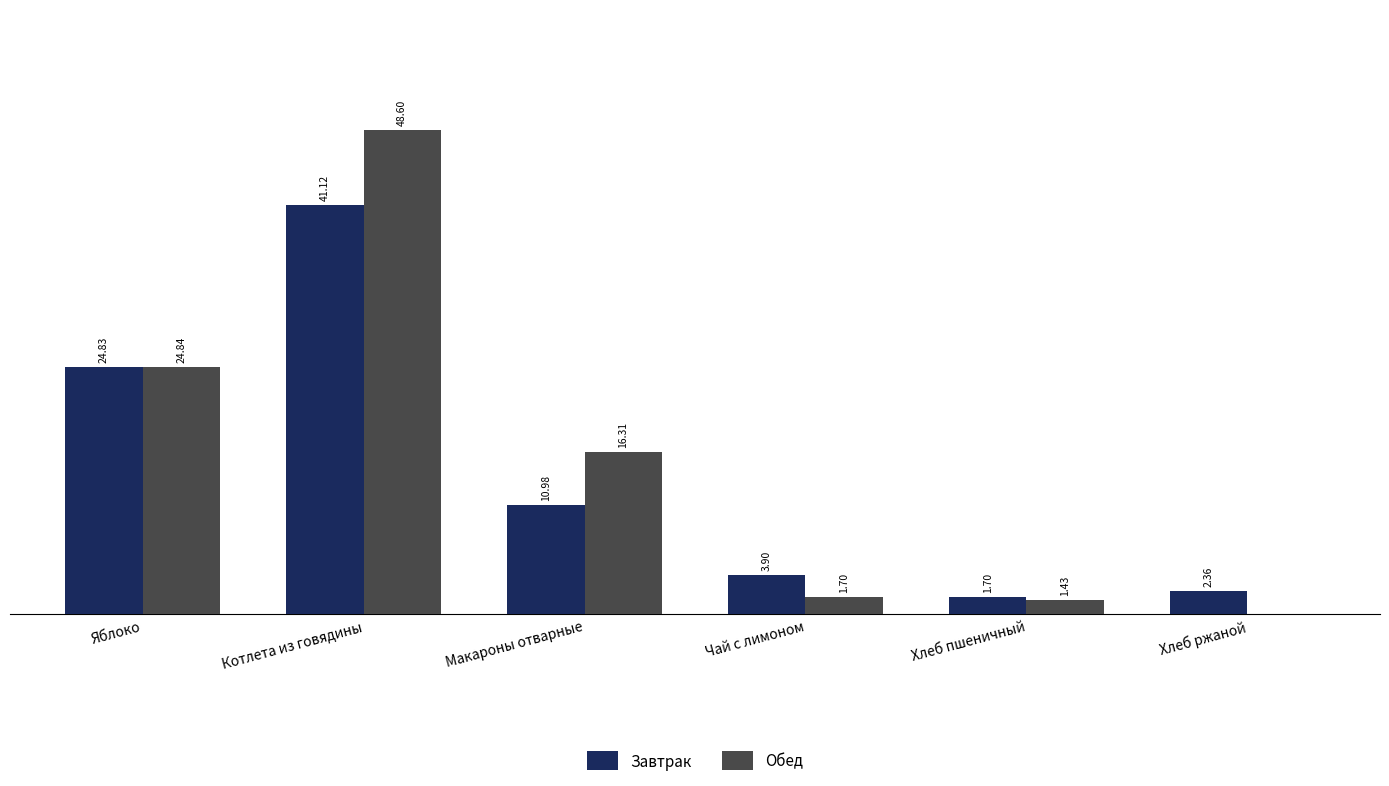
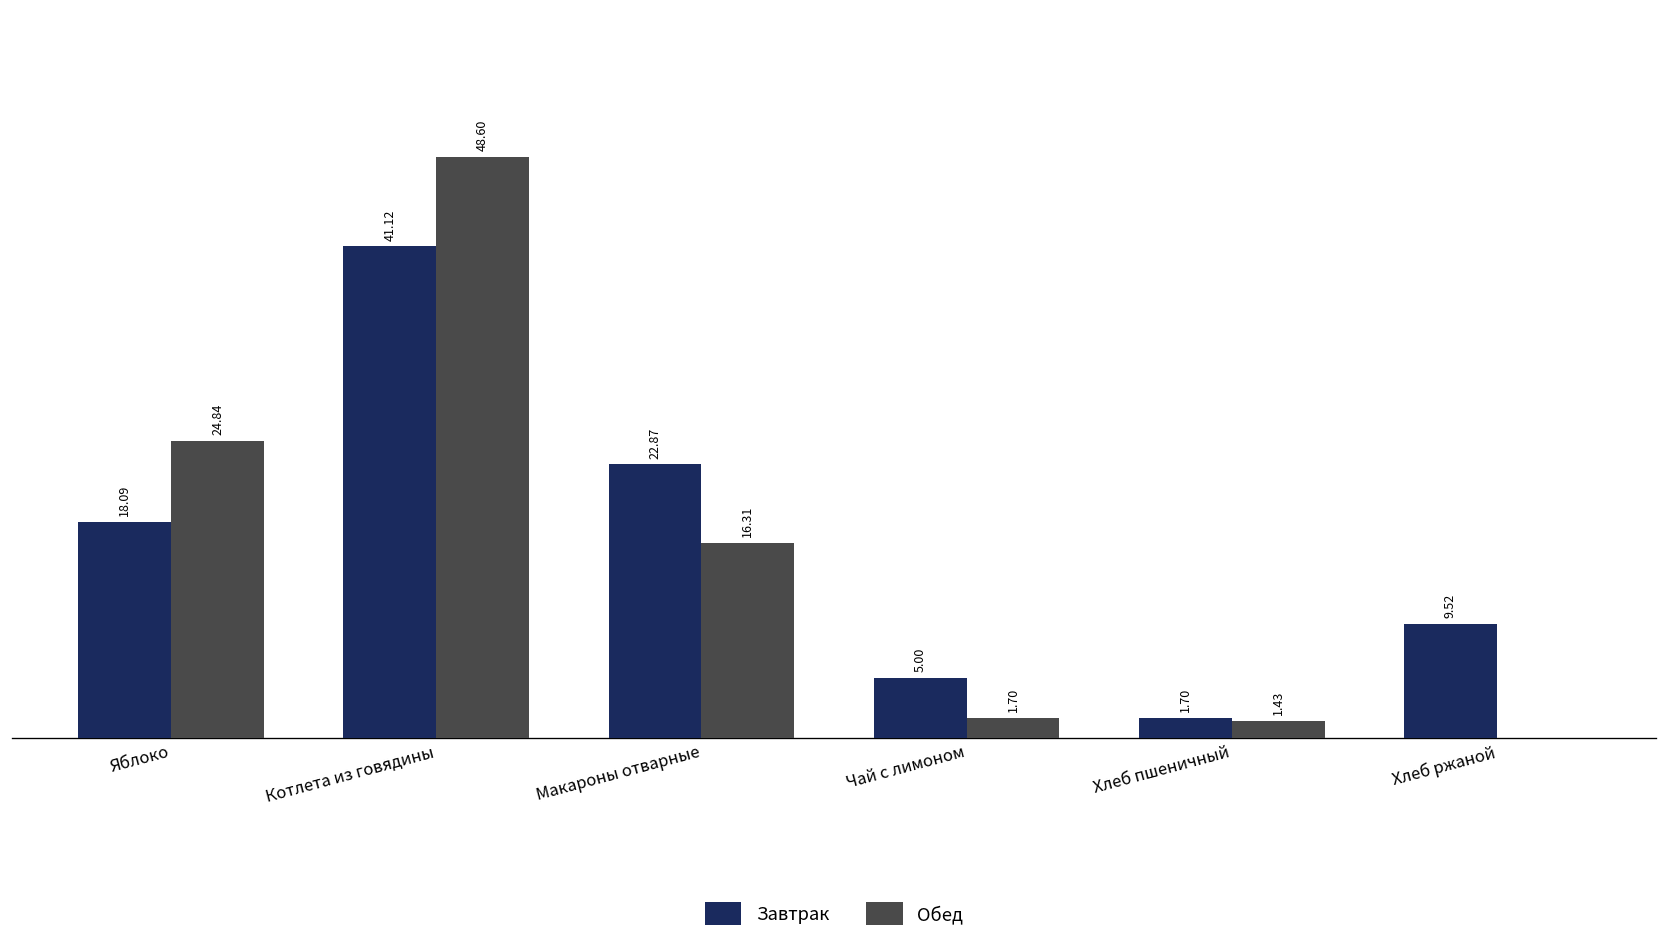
Завтрак, Яблоко: 24.83 -> 18.09
Завтрак, Макароны отварные: 10.98 -> 22.87
Завтрак, Чай с лимоном: 3.90 -> 5.00
Завтрак, Хлеб ржаной: 2.36 -> 9.52
